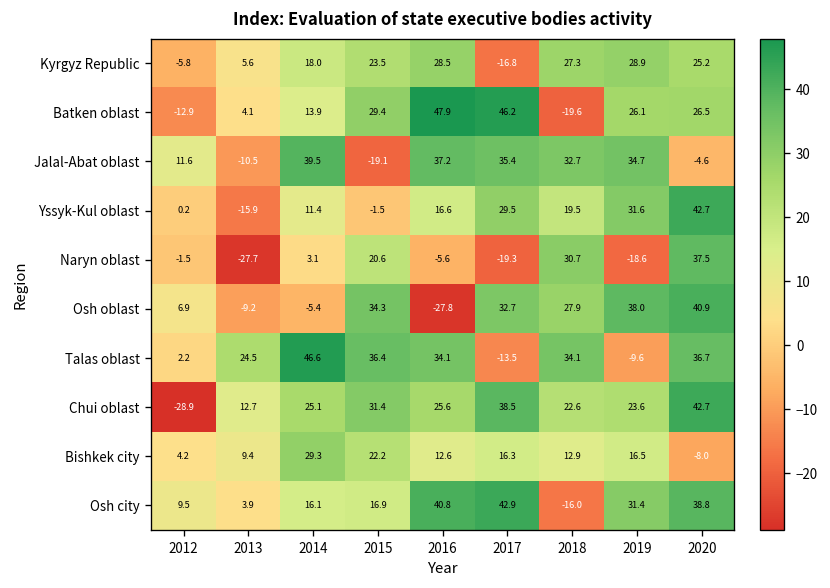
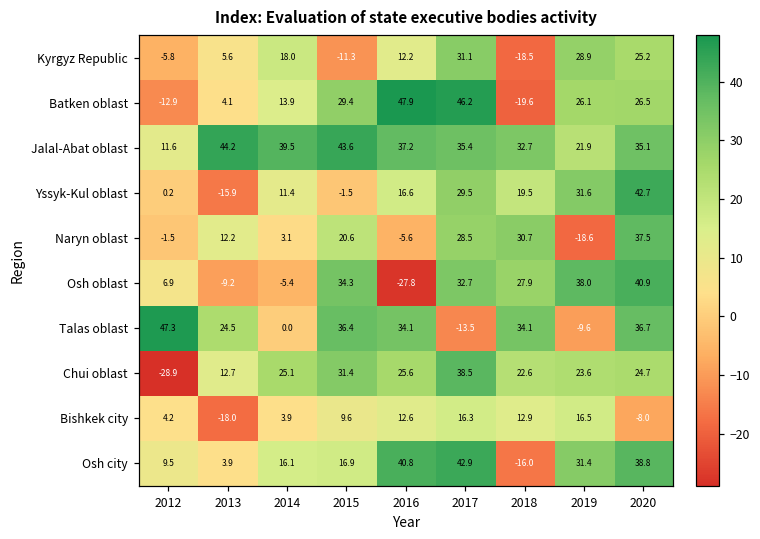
Kyrgyz Republic, 2015: 23.5 -> -11.3
Kyrgyz Republic, 2016: 28.5 -> 12.2
Kyrgyz Republic, 2017: -16.8 -> 31.1
Kyrgyz Republic, 2018: 27.3 -> -18.5
Jalal-Abat oblast, 2013: -10.5 -> 44.2
Jalal-Abat oblast, 2015: -19.1 -> 43.6
Jalal-Abat oblast, 2019: 34.7 -> 21.9
Jalal-Abat oblast, 2020: -4.6 -> 35.1
Naryn oblast, 2013: -27.7 -> 12.2
Naryn oblast, 2017: -19.3 -> 28.5
Talas oblast, 2012: 2.2 -> 47.3
Talas oblast, 2014: 46.6 -> 0.0
Chui oblast, 2020: 42.7 -> 24.7
Bishkek city, 2013: 9.4 -> -18.0
Bishkek city, 2014: 29.3 -> 3.9
Bishkek city, 2015: 22.2 -> 9.6
